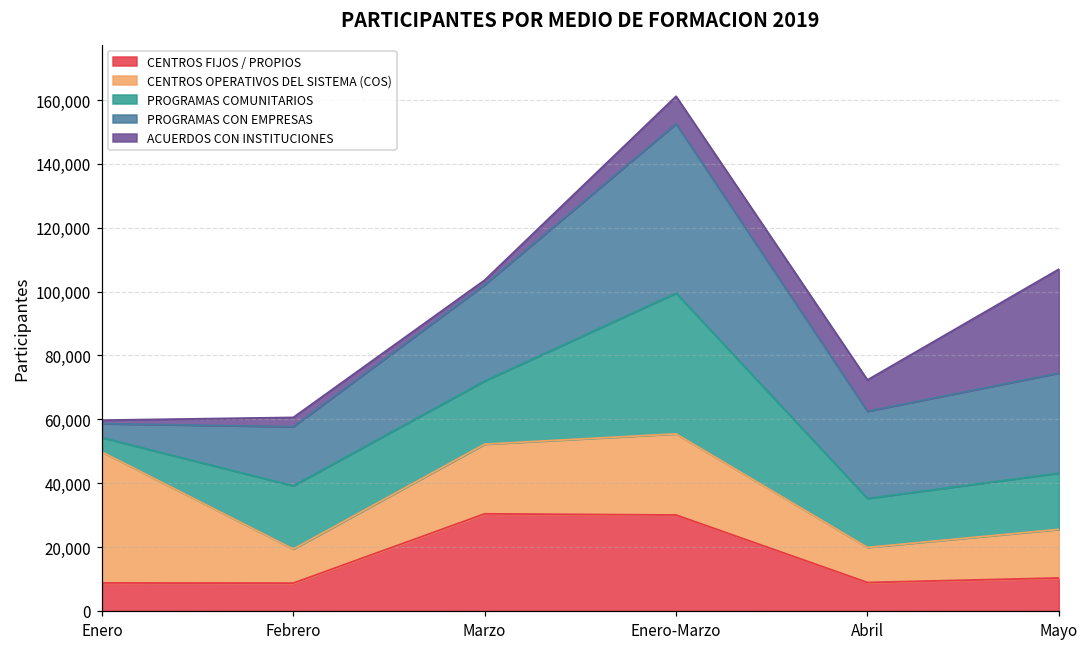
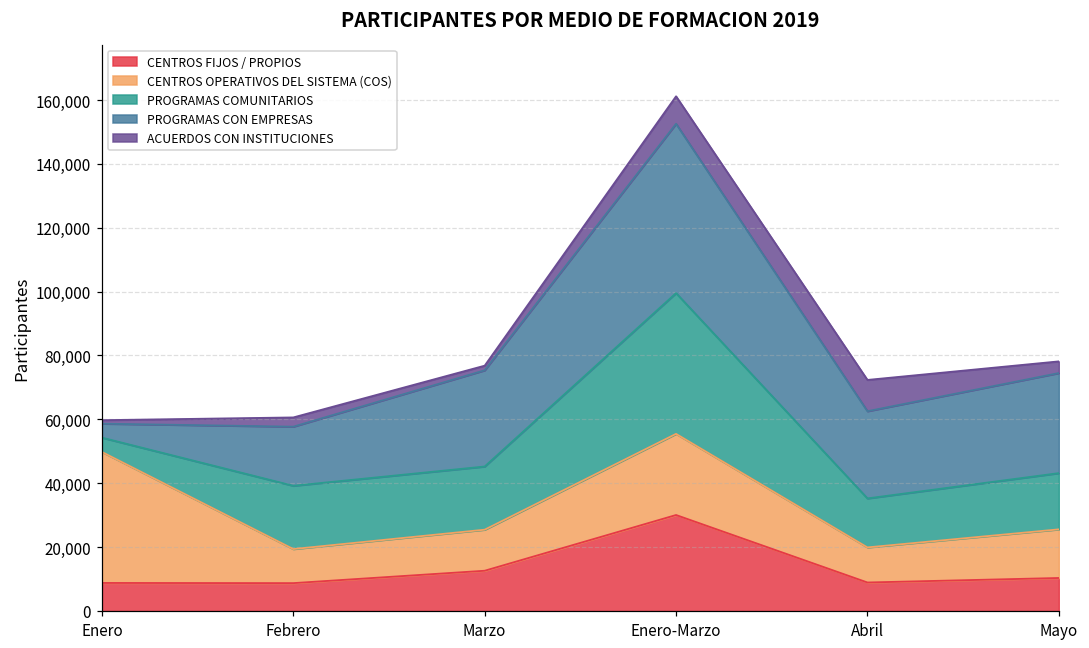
CENTROS FIJOS / PROPIOS, Marzo: 30,000 -> 13,000
CENTROS OPERATIVOS DEL SISTEMA (COS), Marzo: 22,000 -> 13,000
ACUERDOS CON INSTITUCIONES, Mayo: 33,000 -> 4,000
